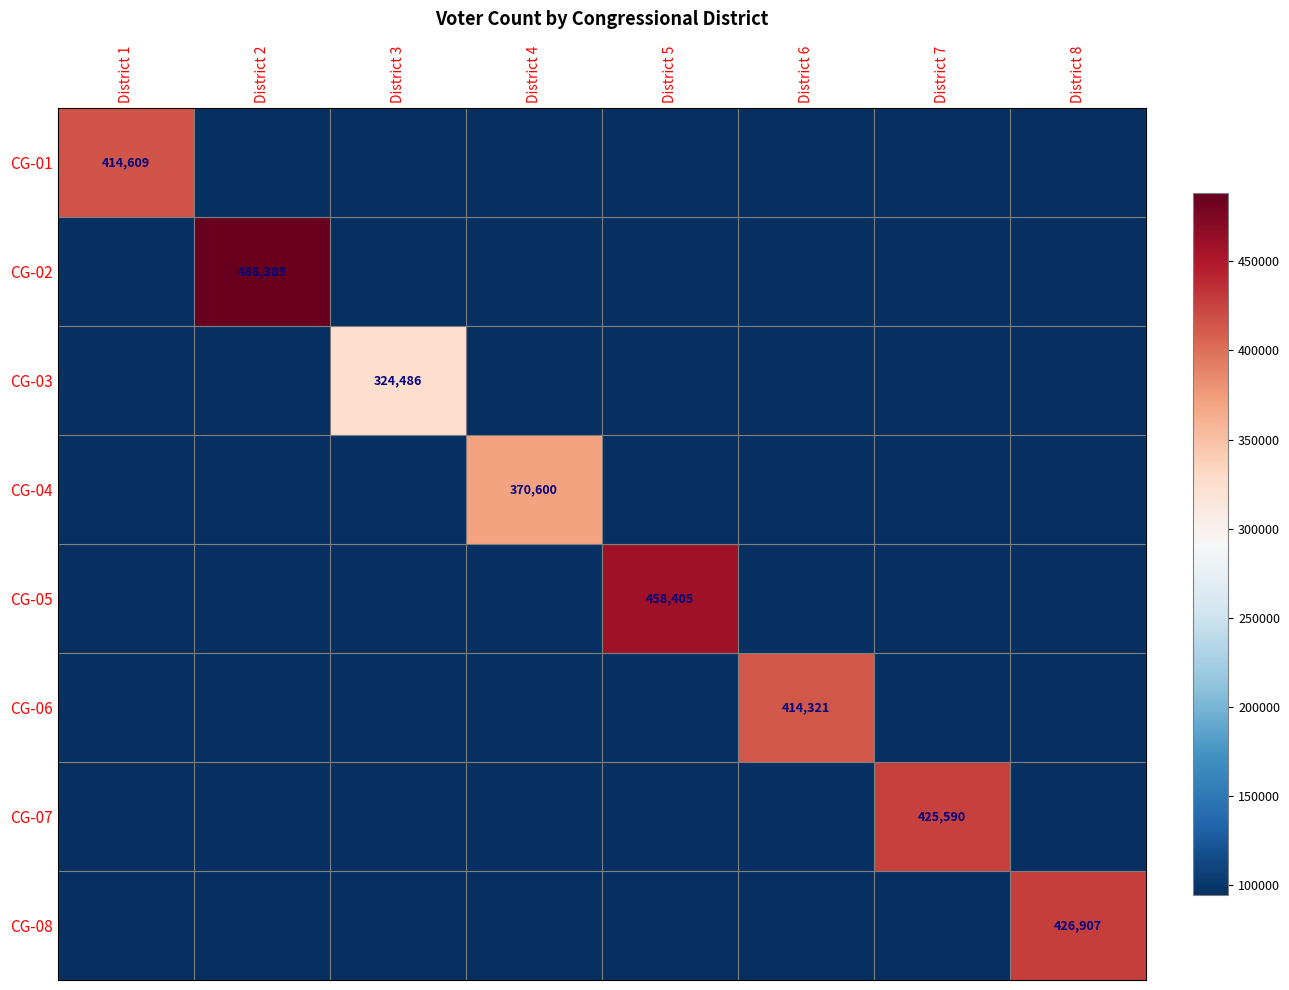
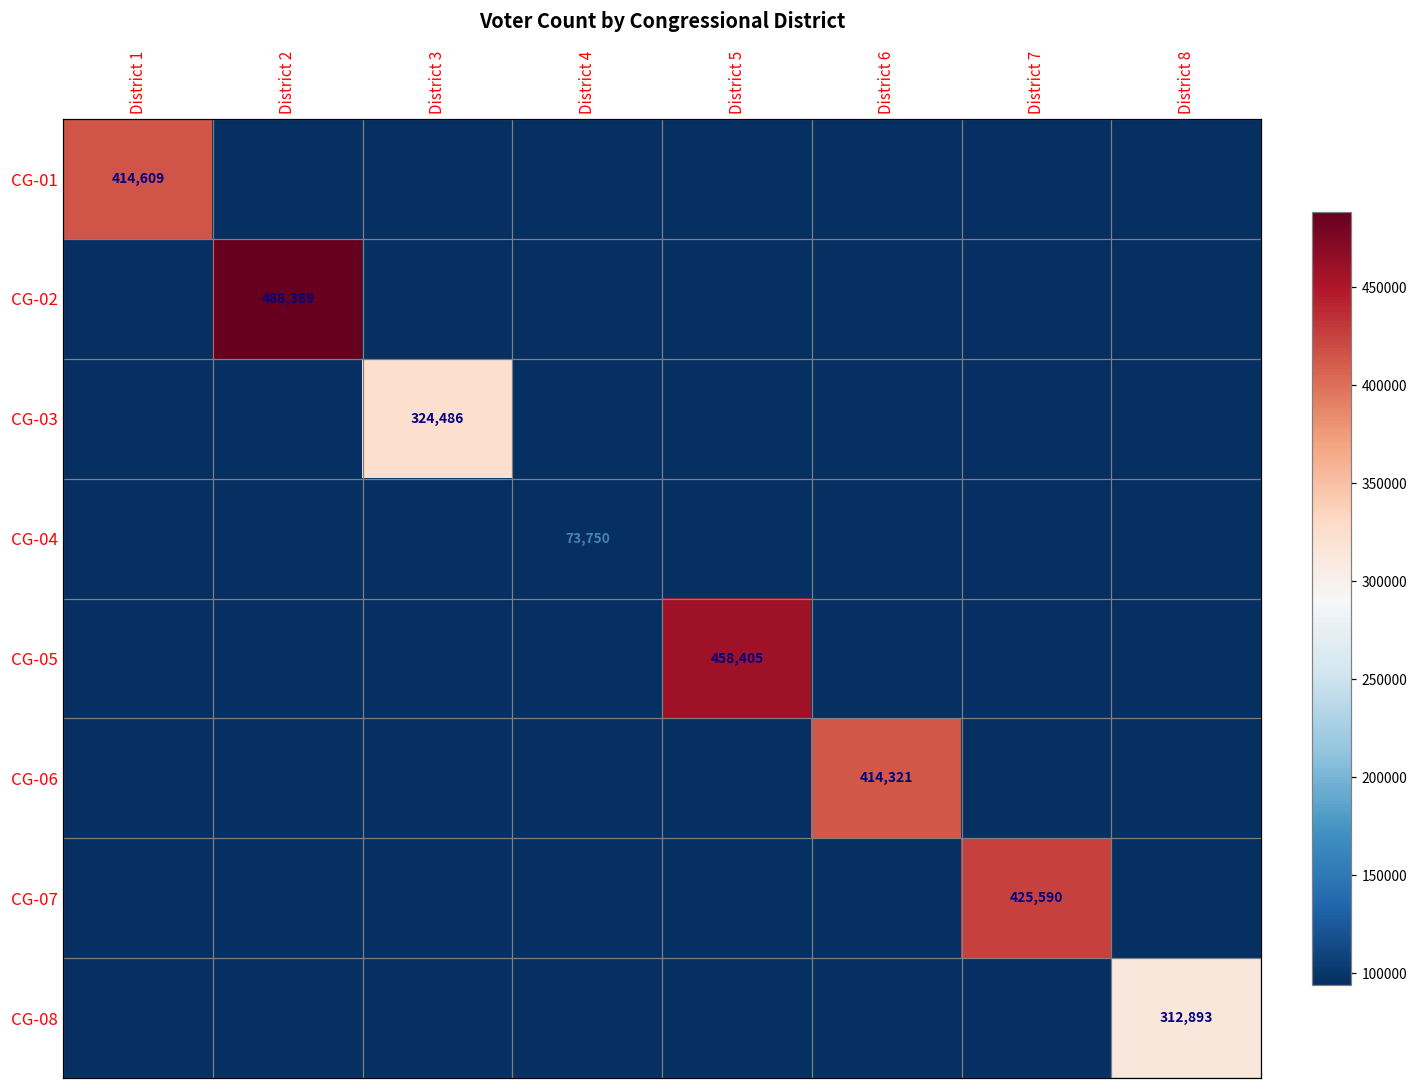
CG-04, District 4: 370,600 -> 73,750
CG-08, District 8: 426,907 -> 312,893
